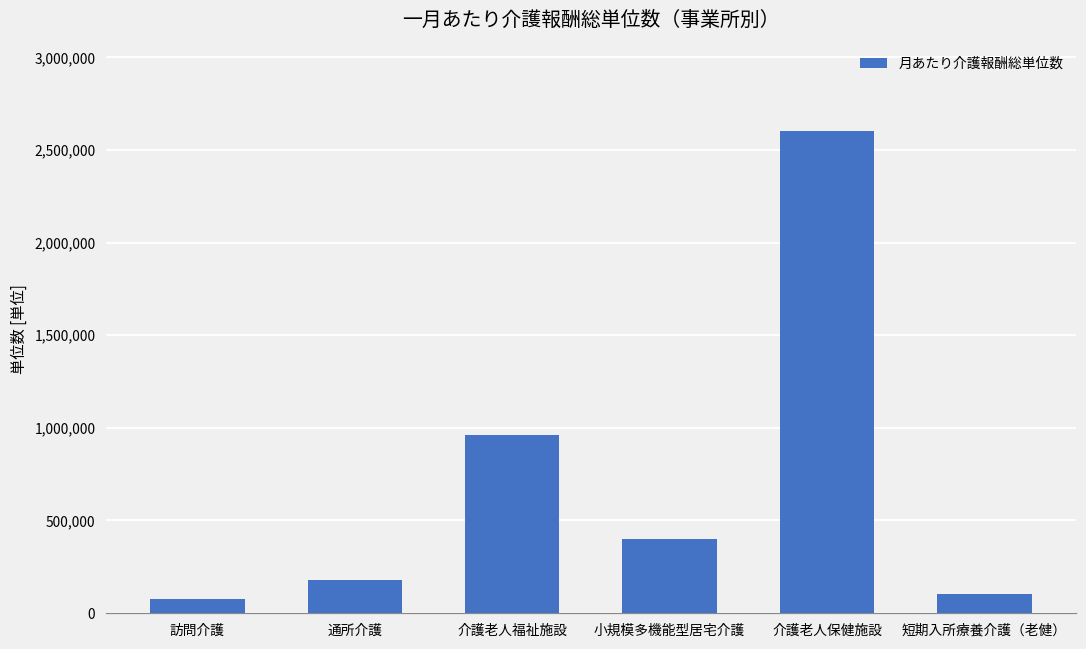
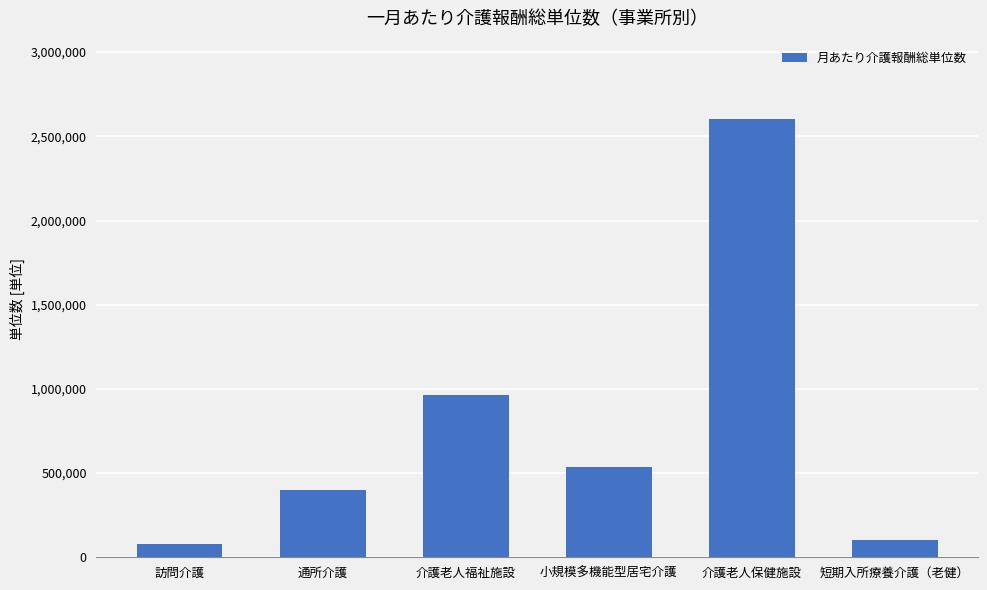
通所介護: 180,000 -> 400,000
小規模多機能型居宅介護: 400,000 -> 540,000
